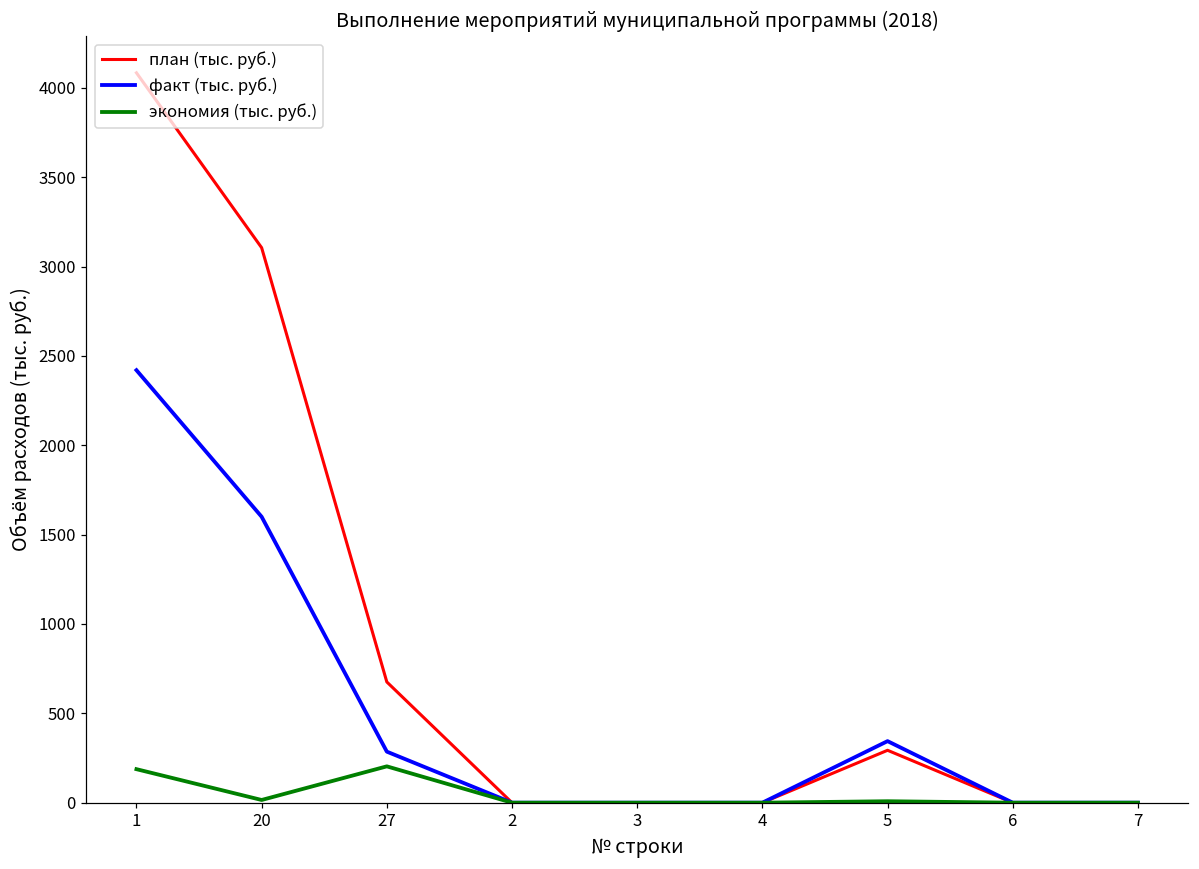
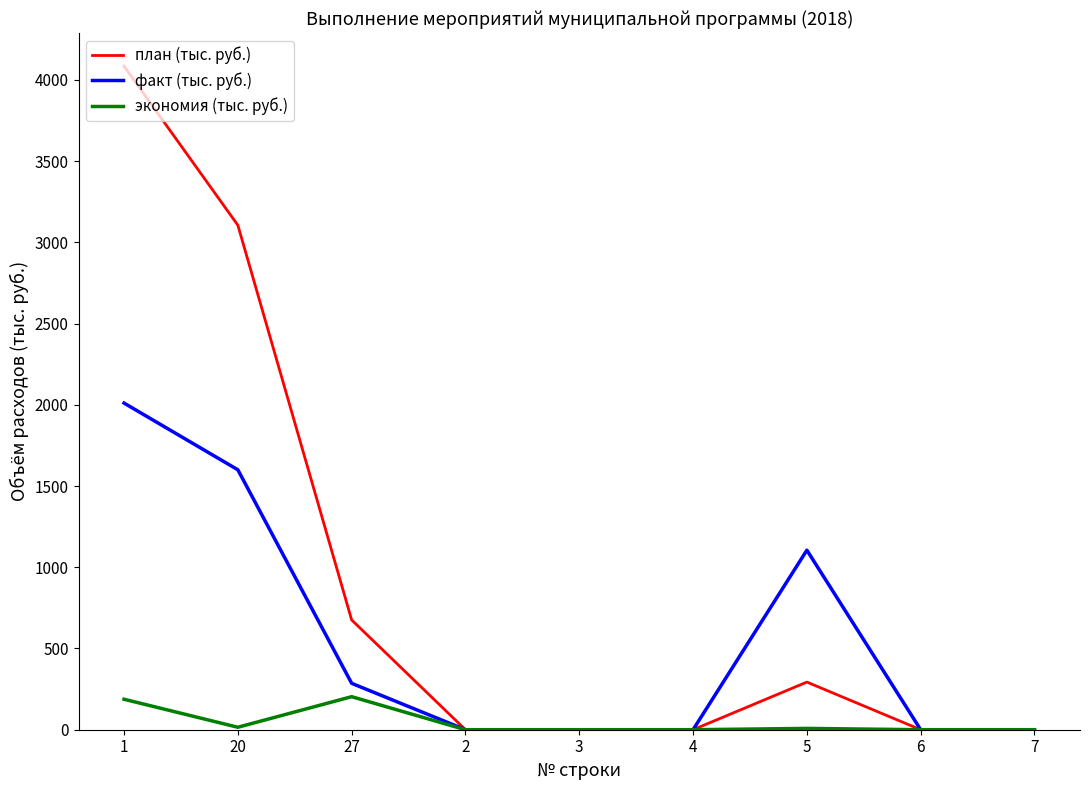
факт (тыс. руб.), 1: 2420 -> 2010
факт (тыс. руб.), 5: 340 -> 1110
